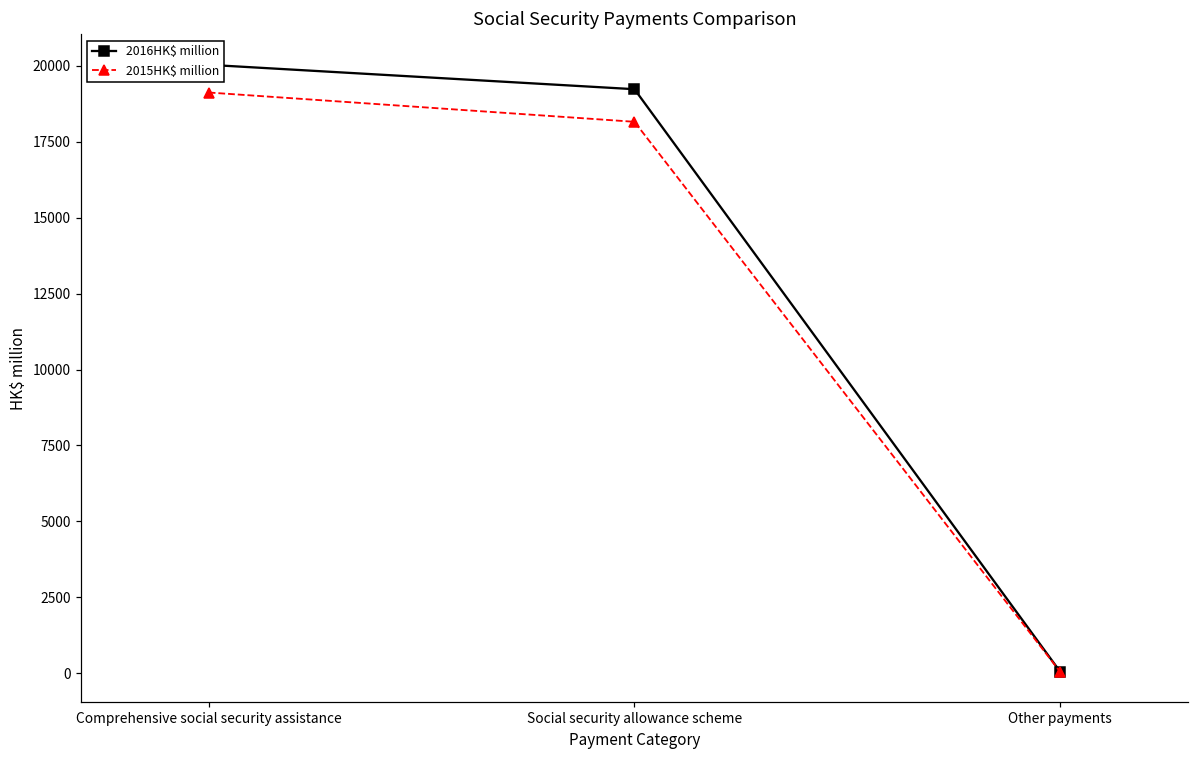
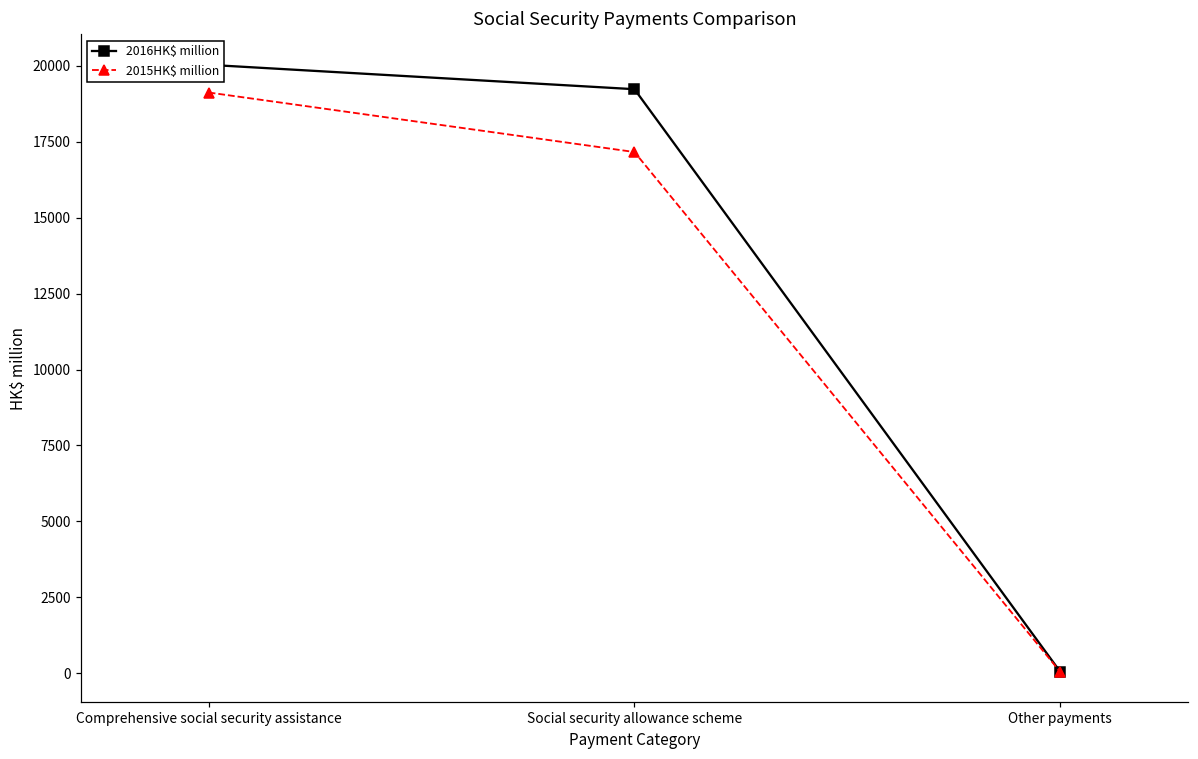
2015HK$ million, Social security allowance scheme: 18200 -> 17200
